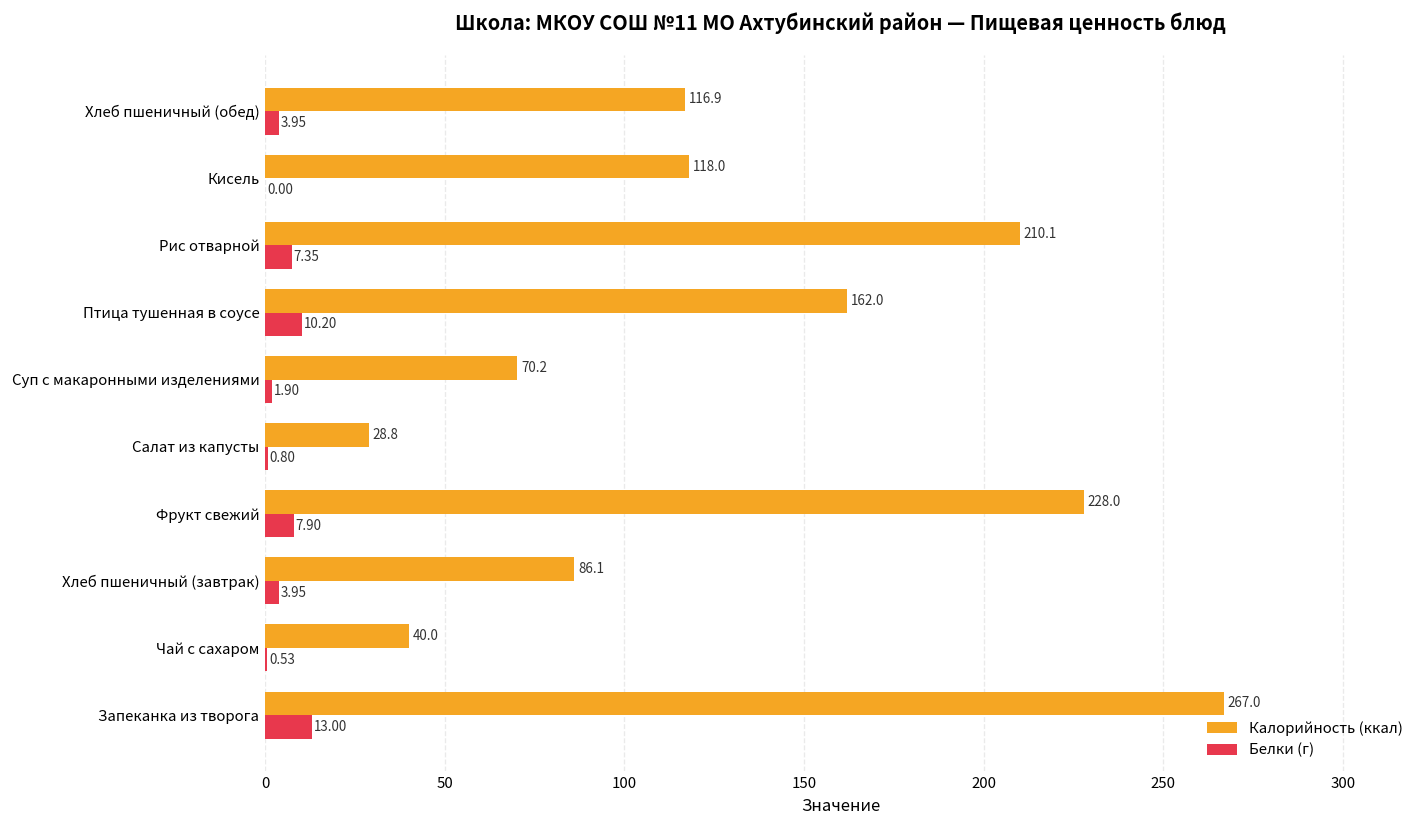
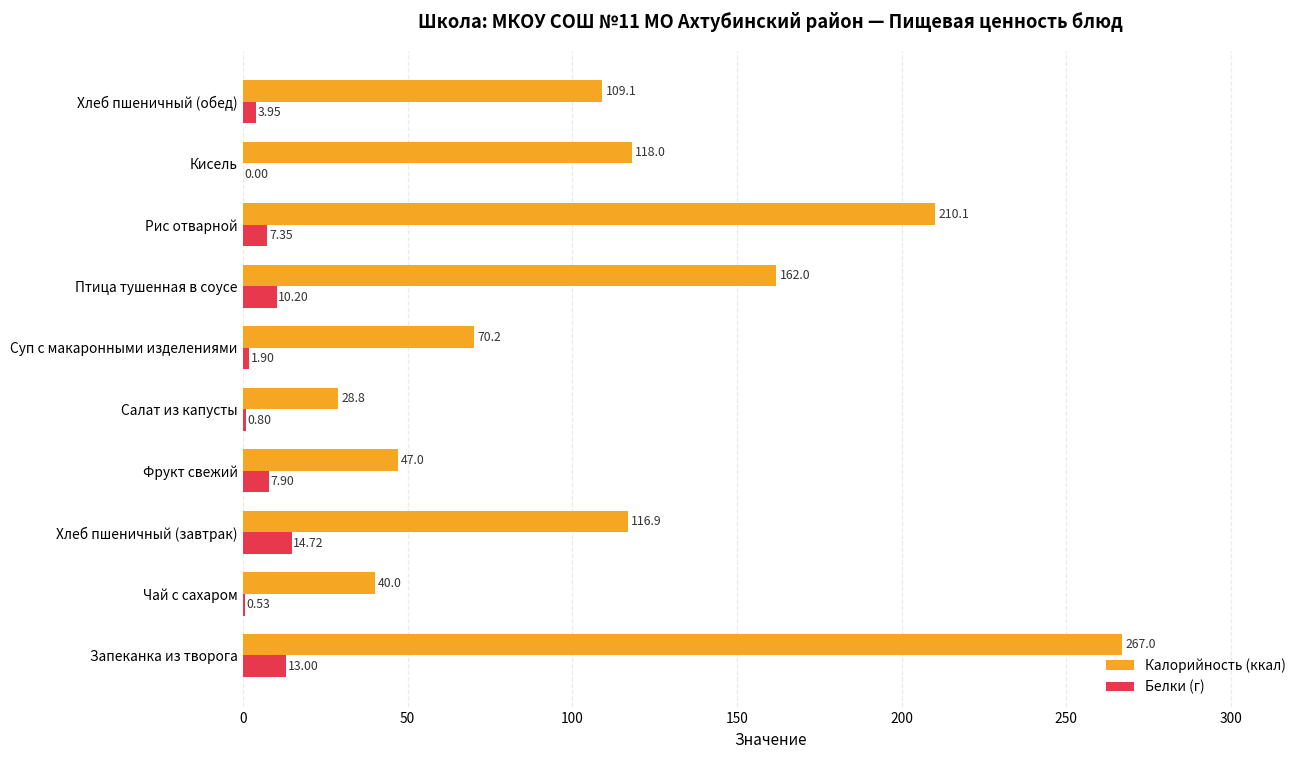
Калорийность (ккал), Хлеб пшеничный (обед): 116.9 -> 109.1
Калорийность (ккал), Фрукт свежий: 228.0 -> 47.0
Калорийность (ккал), Хлеб пшеничный (завтрак): 86.1 -> 116.9
Белки (г), Хлеб пшеничный (завтрак): 3.95 -> 14.72
